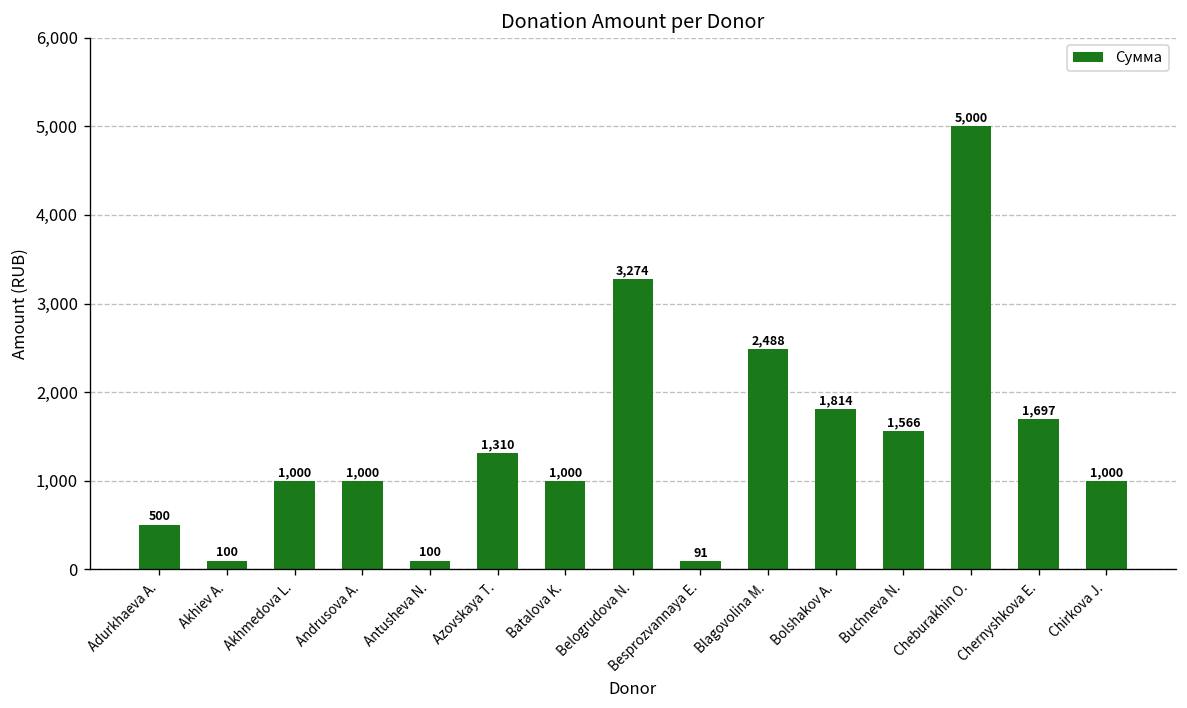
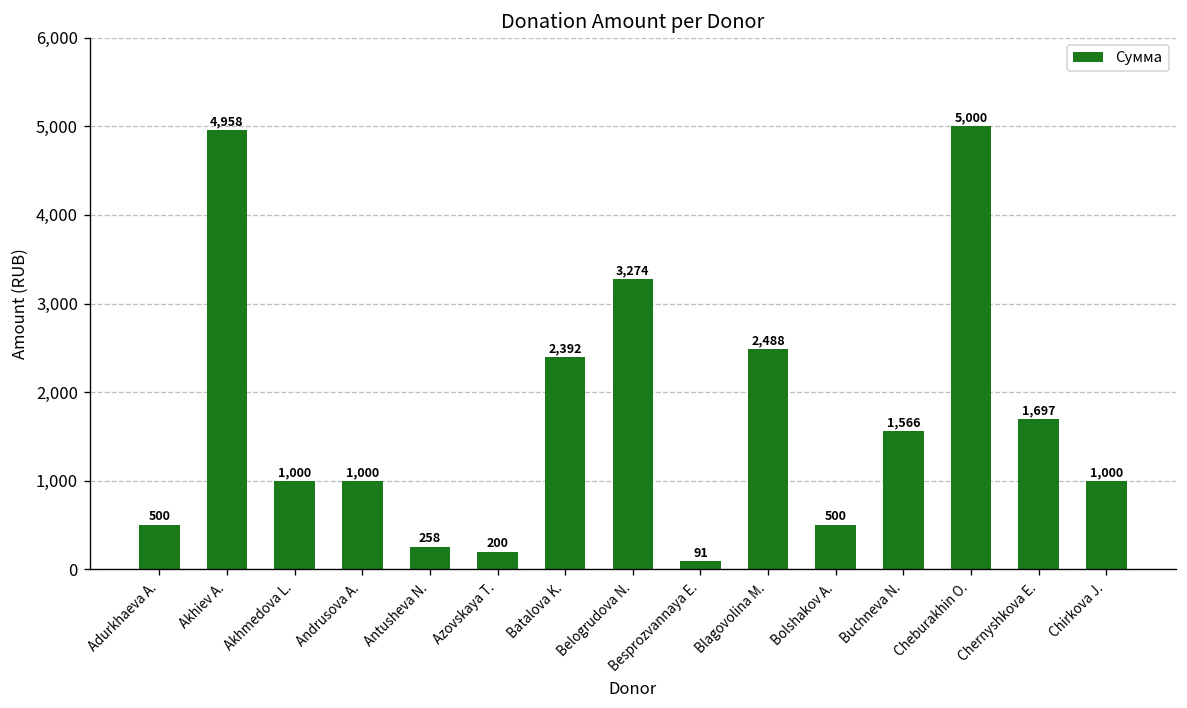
Akhiev A.: 100 -> 4,958
Antusheva N.: 100 -> 258
Azovskaya T.: 1,310 -> 200
Batalova K.: 1,000 -> 2,392
Bolshakov A.: 1,814 -> 500
